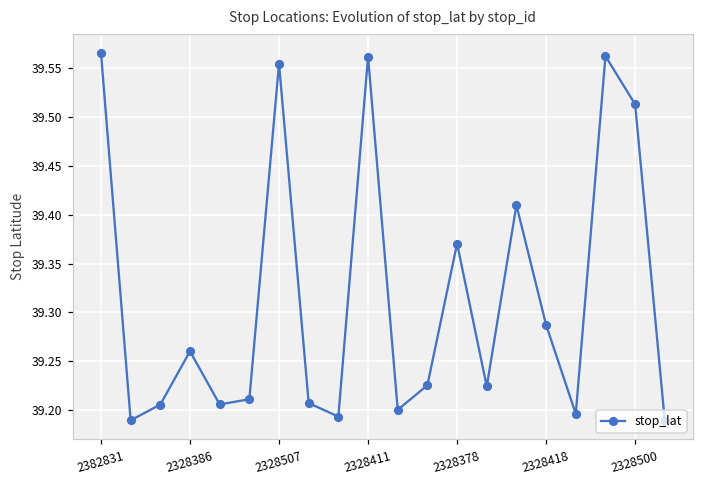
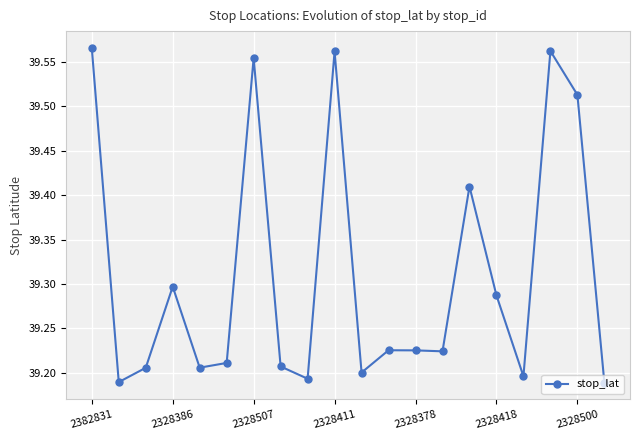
2328386: 39.26 -> 39.30
2328378: 39.37 -> 39.23
